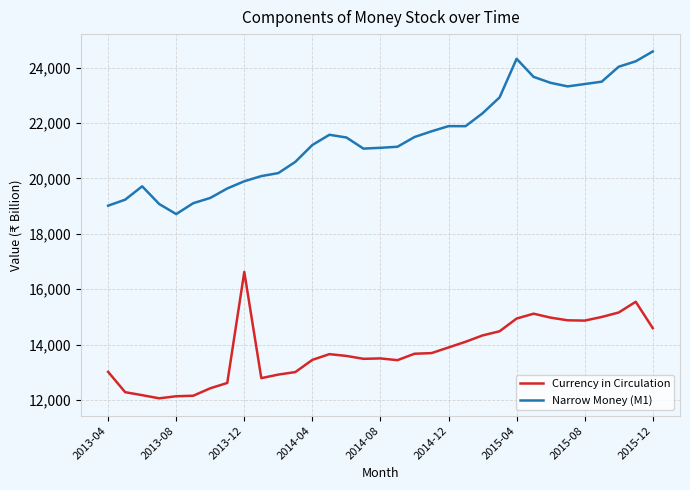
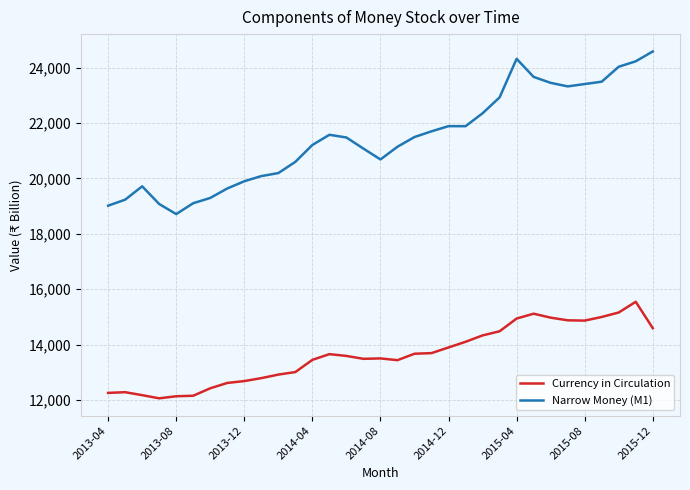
Currency in Circulation, 2013-04: 13,000 -> 12,300
Currency in Circulation, 2013-12: 16,600 -> 12,700
Narrow Money (M1), 2014-08: 21,100 -> 20,700
